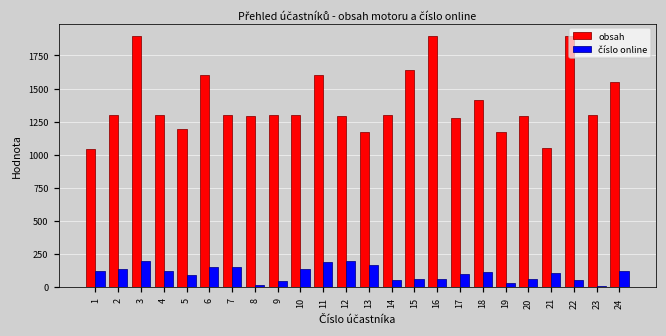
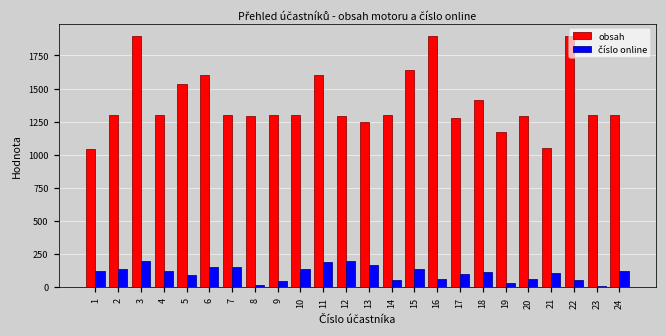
obsah, 5: 1190 -> 1530
obsah, 13: 1170 -> 1240
číslo online, 15: 60 -> 140
obsah, 24: 1550 -> 1300
